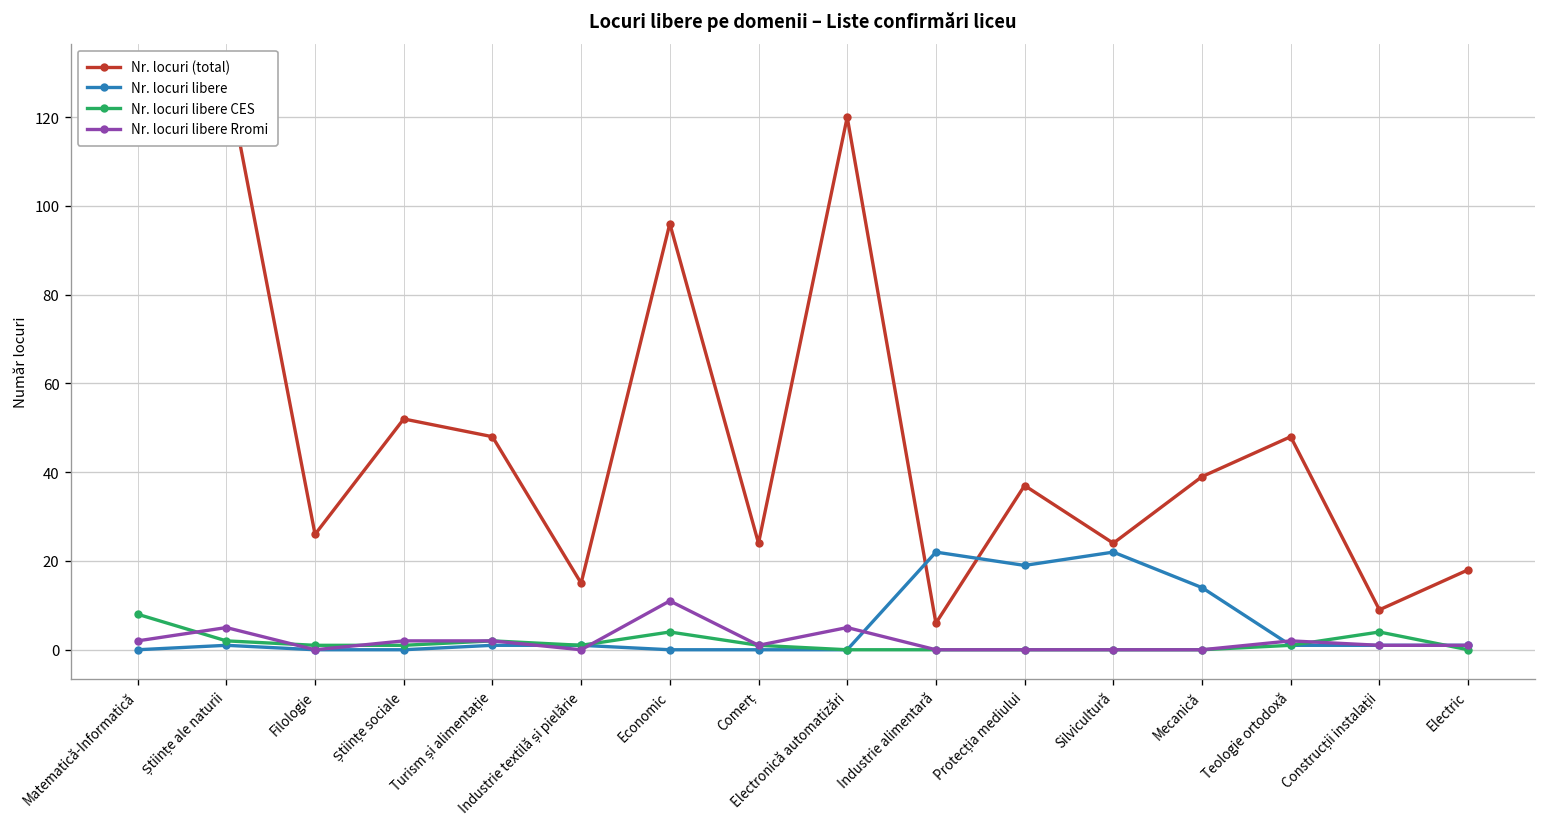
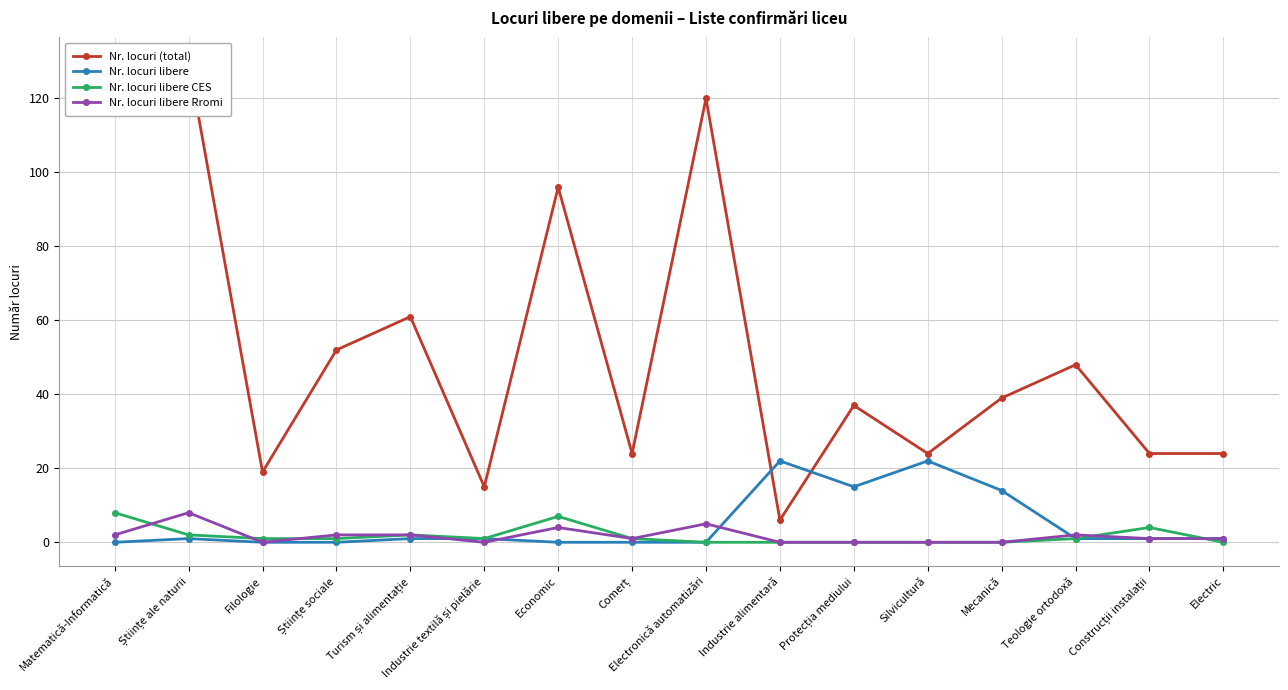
Nr. locuri libere Rromi, Științe ale naturii: 5 -> 8
Nr. locuri (total), Filologie: 26 -> 19
Nr. locuri (total), Turism și alimentație: 48 -> 61
Nr. locuri libere CES, Economic: 4 -> 7
Nr. locuri libere Rromi, Economic: 11 -> 4
Nr. locuri libere, Protecția mediului: 19 -> 15
Nr. locuri (total), Construcții instalații: 9 -> 24
Nr. locuri (total), Electric: 18 -> 24
